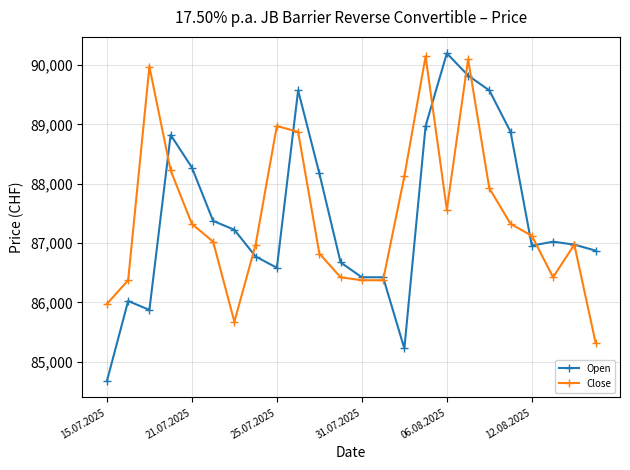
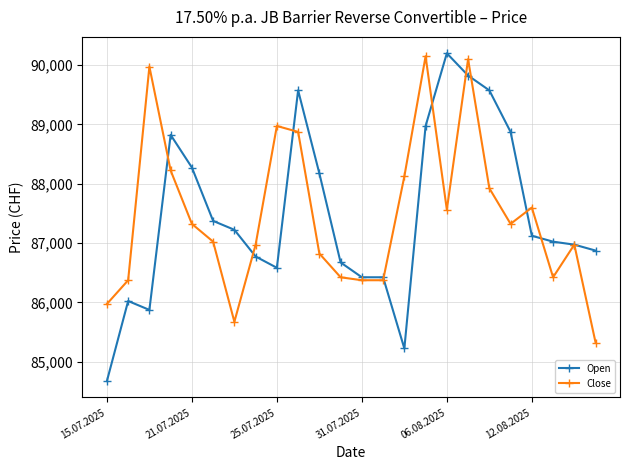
Open, 12.08.2025: 87,000 -> 87,100
Close, 12.08.2025: 87,100 -> 87,600
